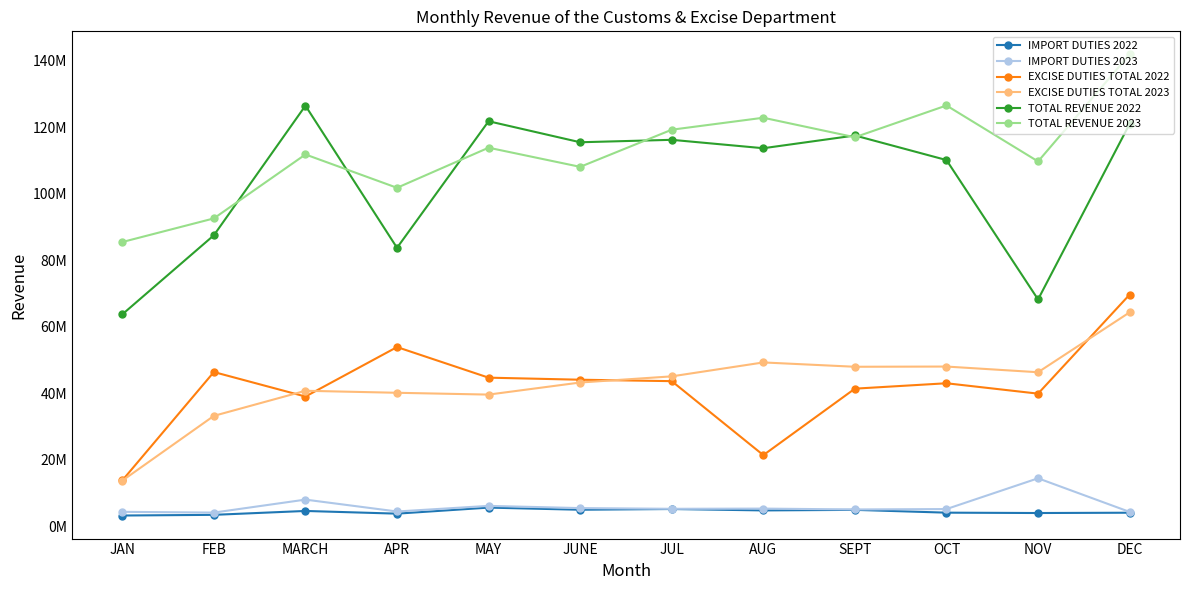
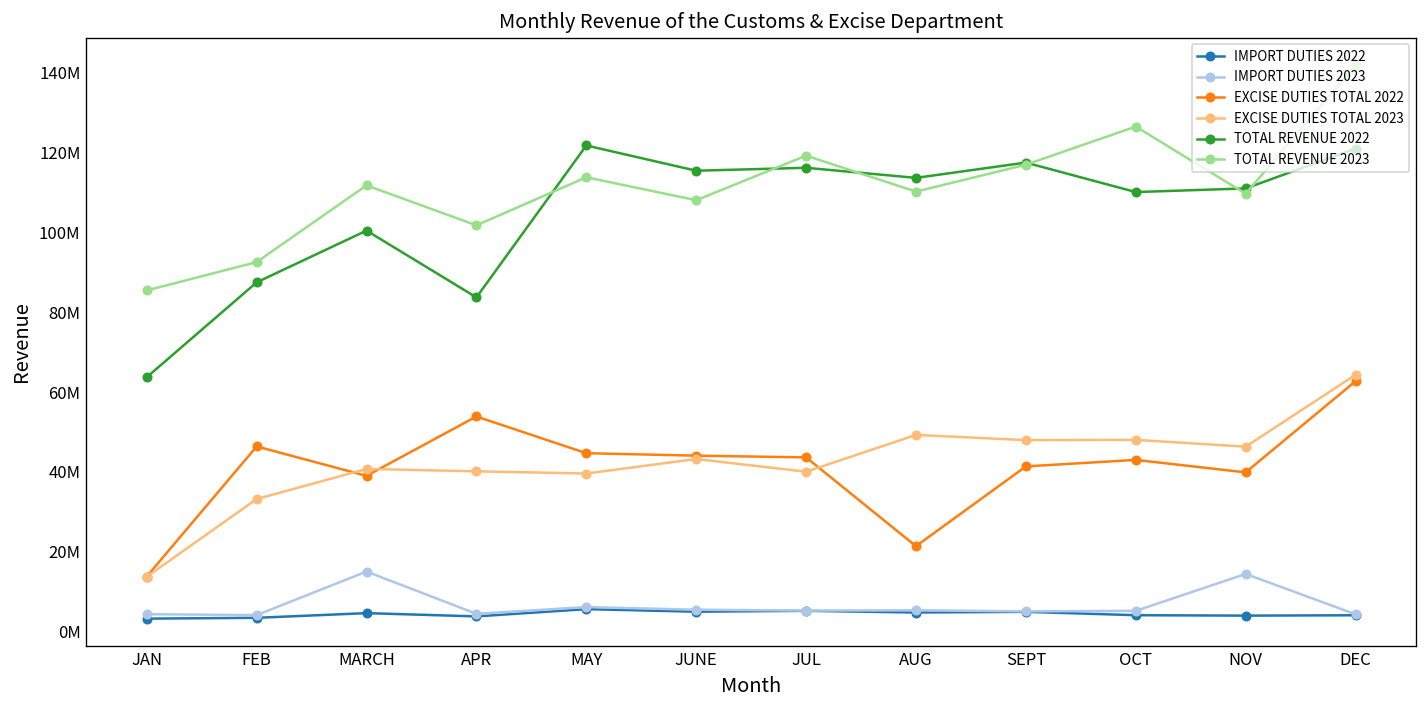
IMPORT DUTIES 2023, MARCH: 8000000 -> 15000000
TOTAL REVENUE 2022, MARCH: 126000000 -> 100000000
EXCISE DUTIES TOTAL 2023, JUL: 45000000 -> 40000000
TOTAL REVENUE 2023, AUG: 123000000 -> 110000000
TOTAL REVENUE 2022, NOV: 68000000 -> 111000000
EXCISE DUTIES TOTAL 2022, DEC: 70000000 -> 63000000
